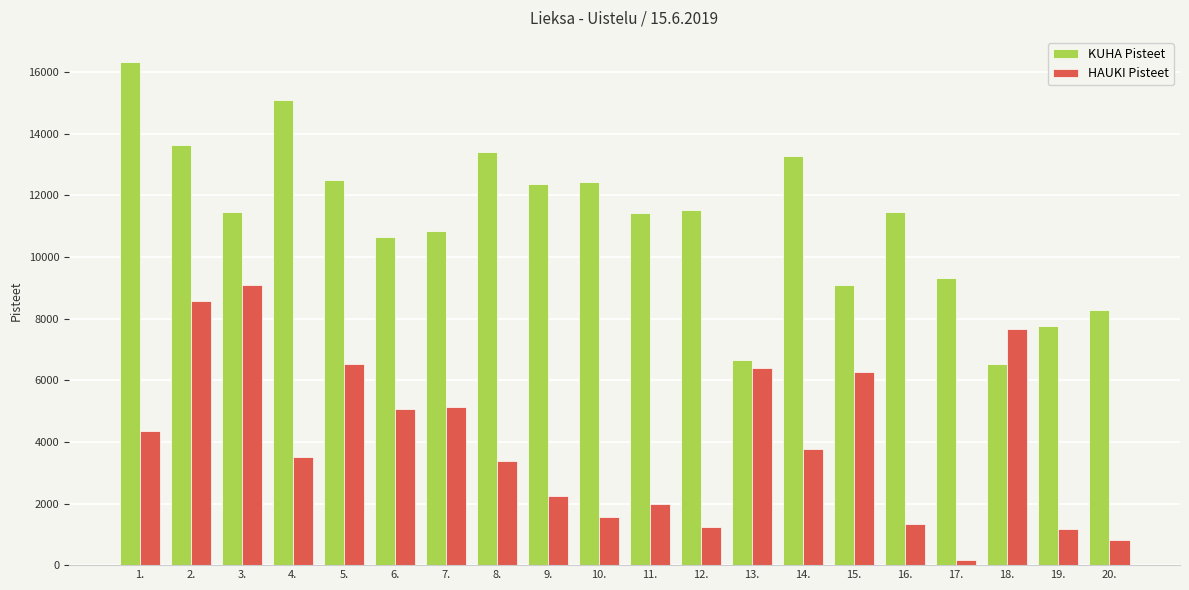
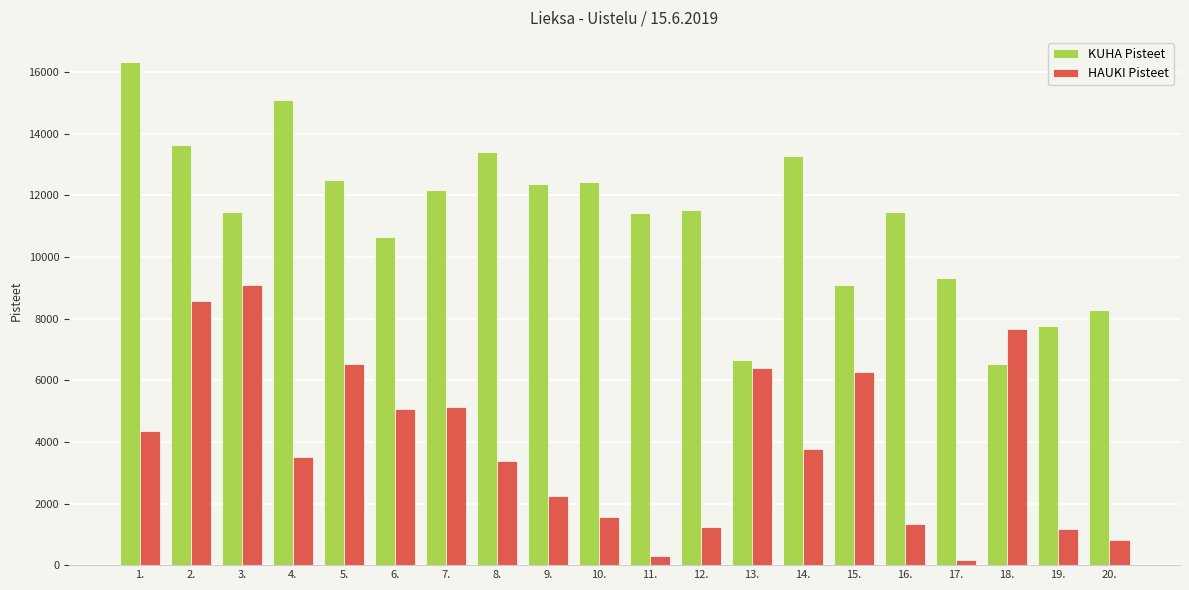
KUHA Pisteet, 7.: 10800 -> 12200
HAUKI Pisteet, 11.: 2000 -> 300
